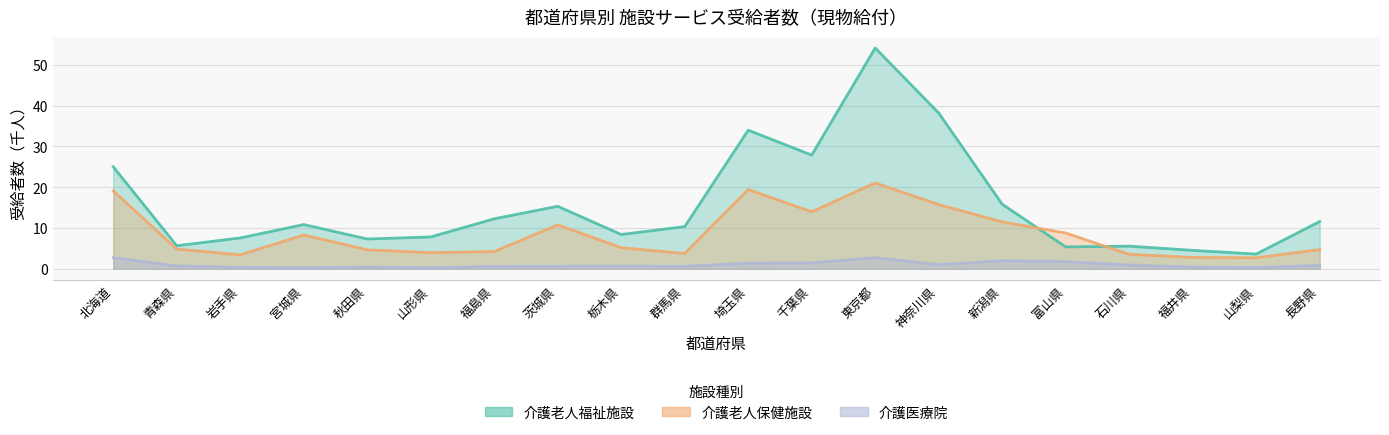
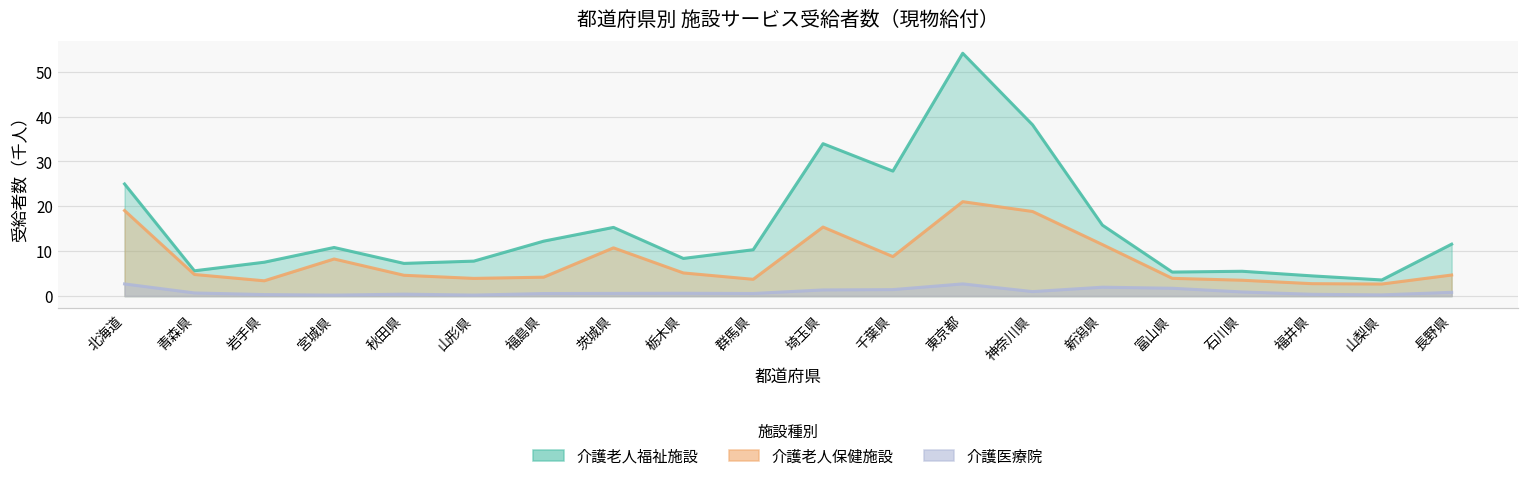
介護老人保健施設, 埼玉県: 19 -> 15
介護老人保健施設, 千葉県: 14 -> 9
介護老人保健施設, 神奈川県: 16 -> 19
介護老人保健施設, 富山県: 9 -> 4
